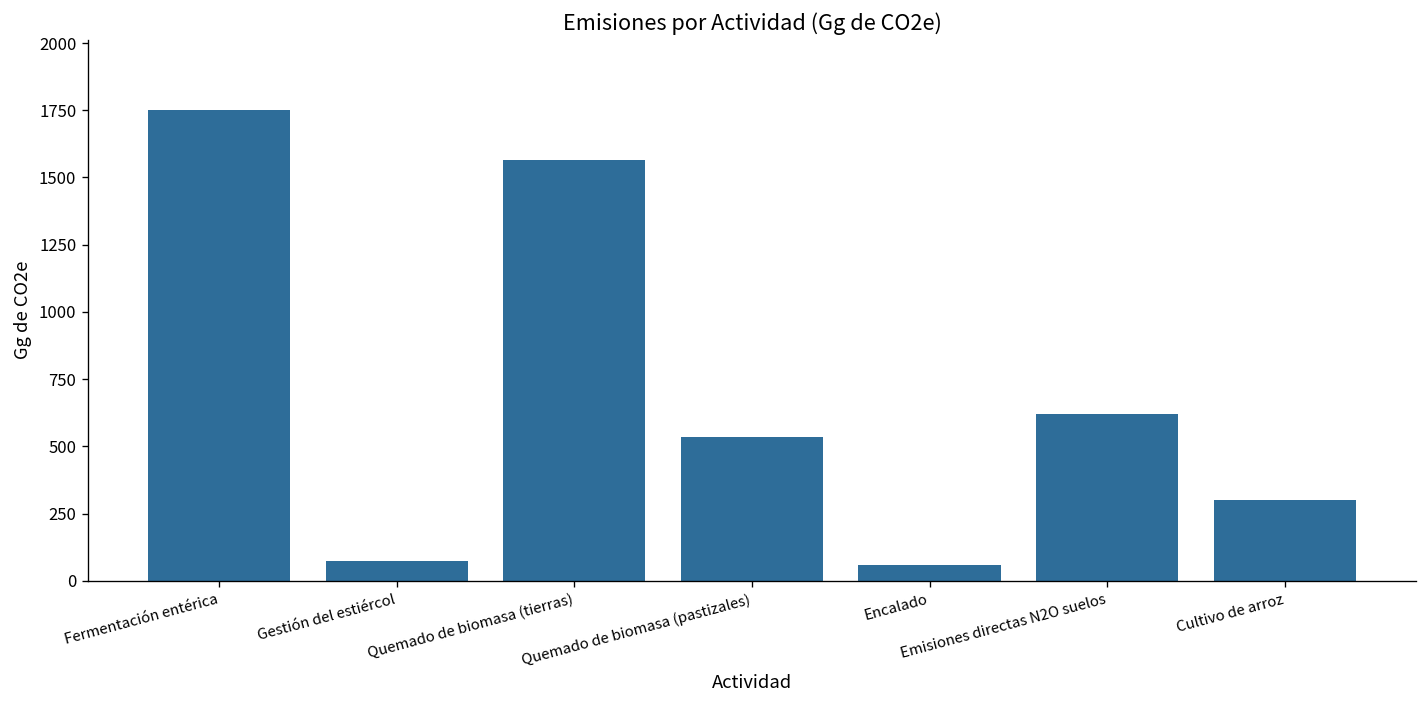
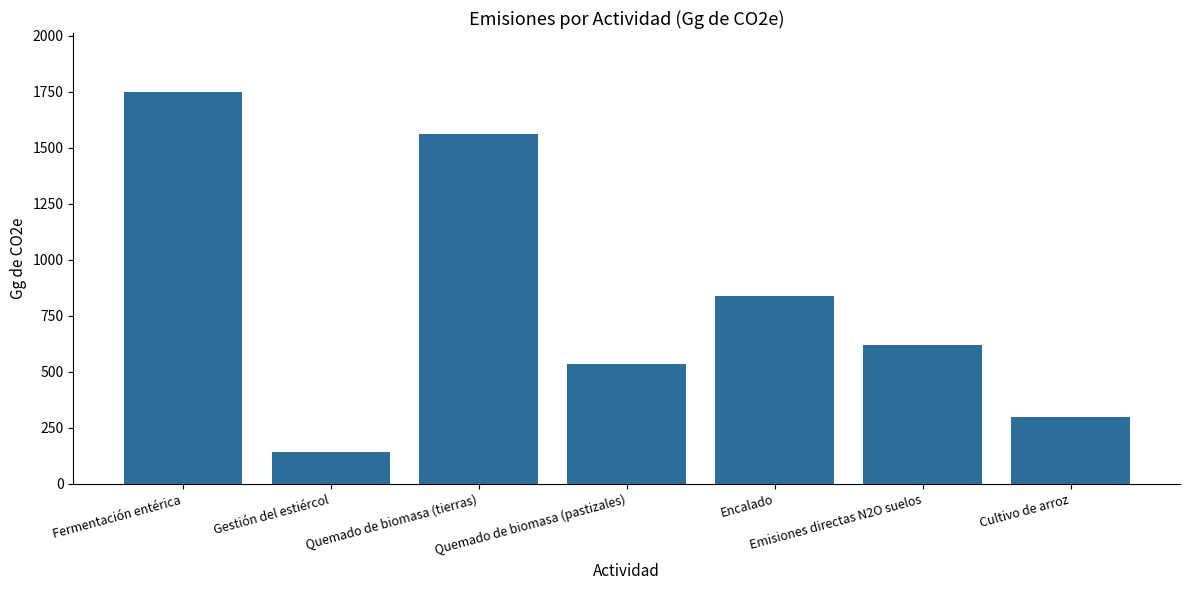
Gestión del estiércol: 70 -> 140
Encalado: 60 -> 840
